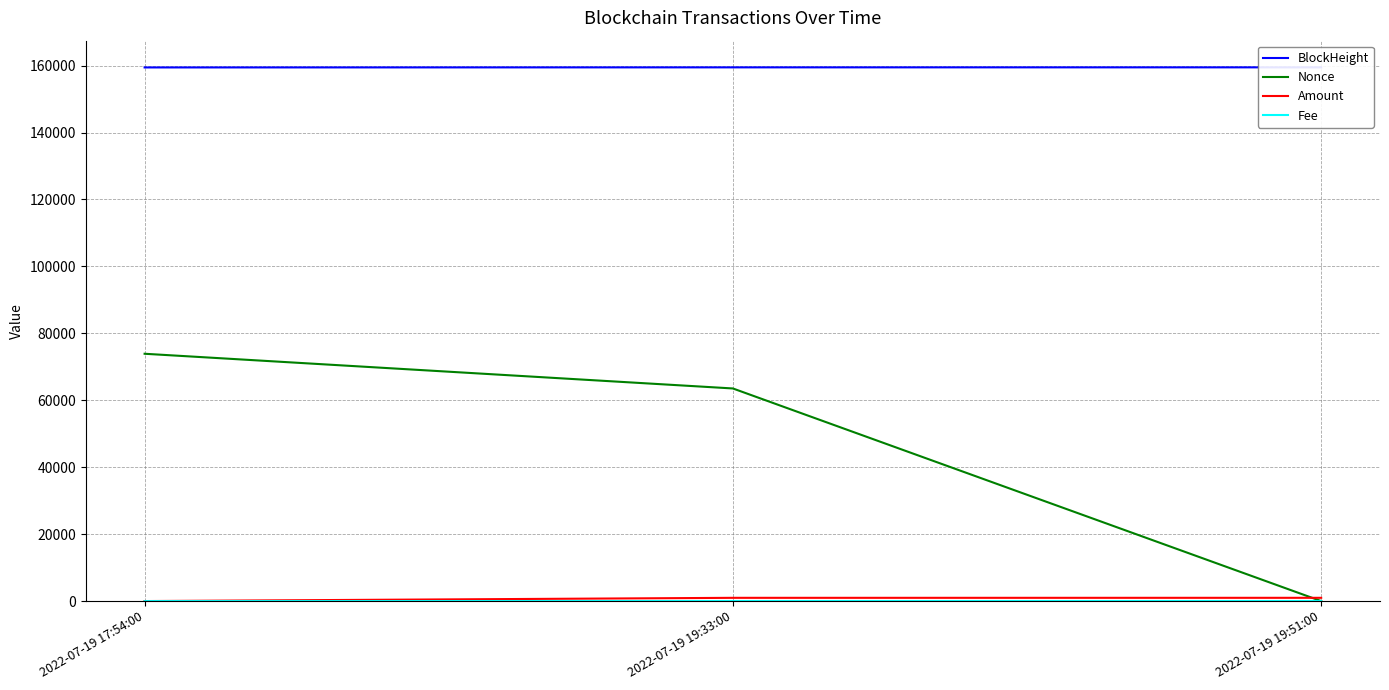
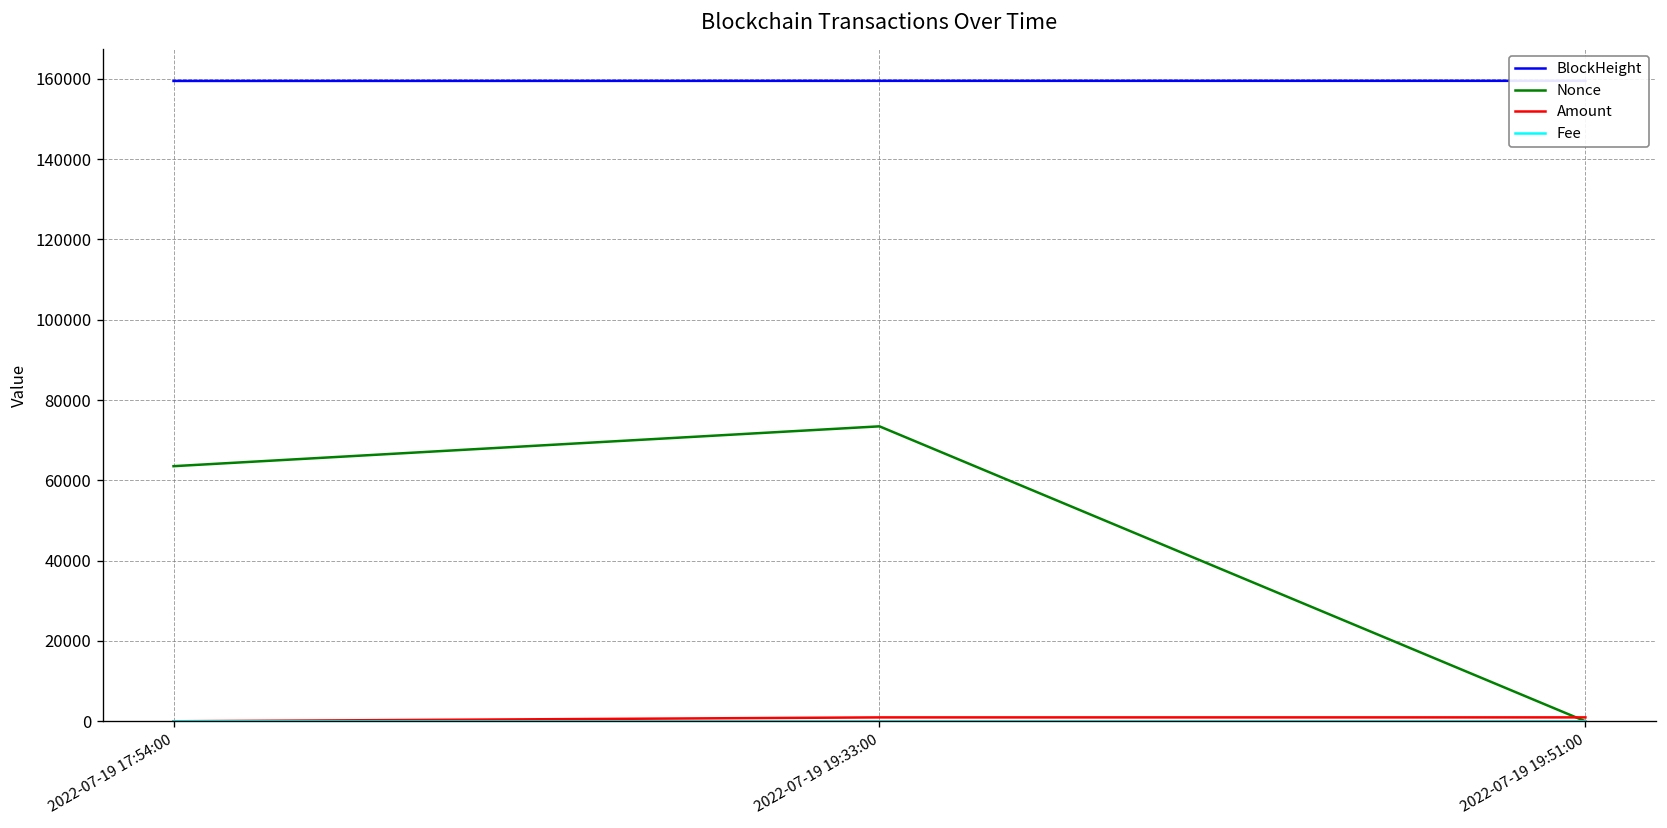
Nonce, 2022-07-19 17:54:00: 74000 -> 64000
Nonce, 2022-07-19 19:33:00: 64000 -> 73000
